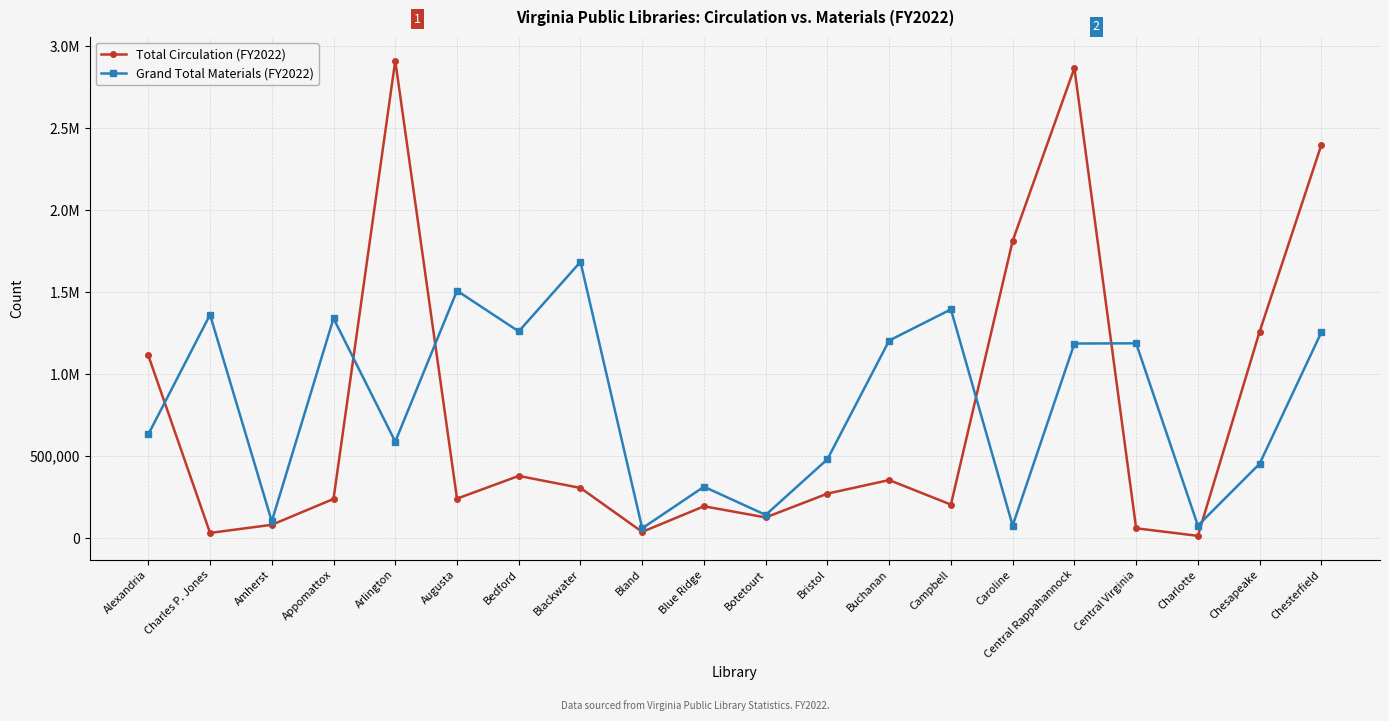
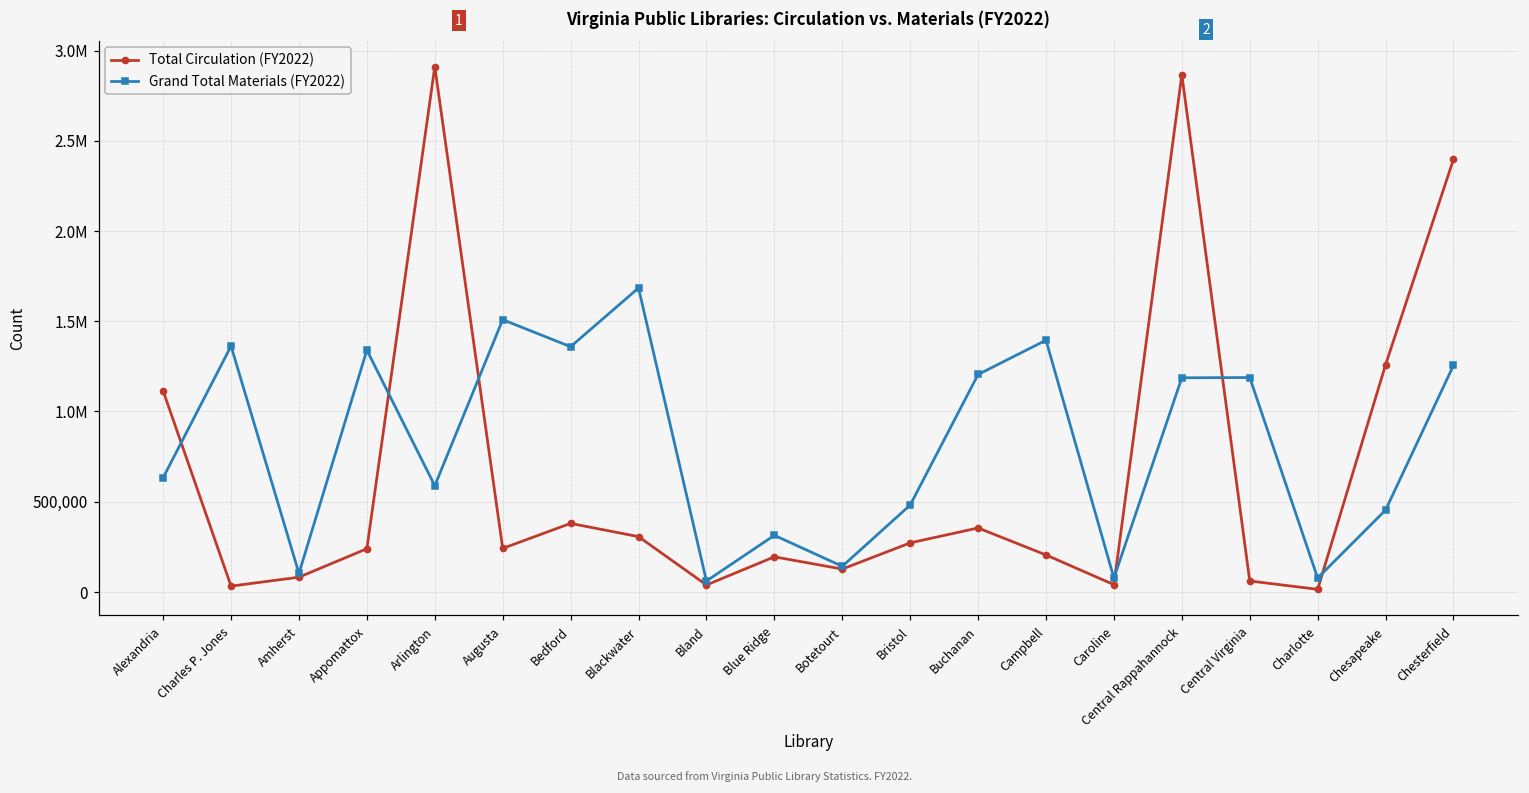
Grand Total Materials (FY2022), Bedford: 1,260,000 -> 1,360,000
Total Circulation (FY2022), Caroline: 1,810,000 -> 40,000
